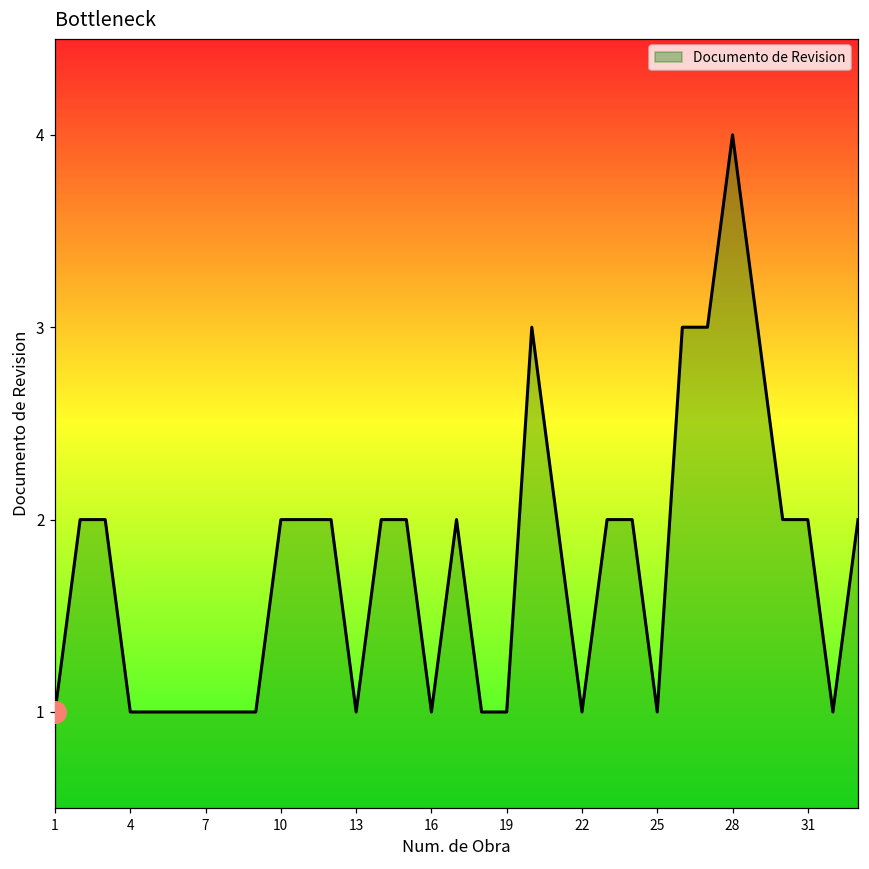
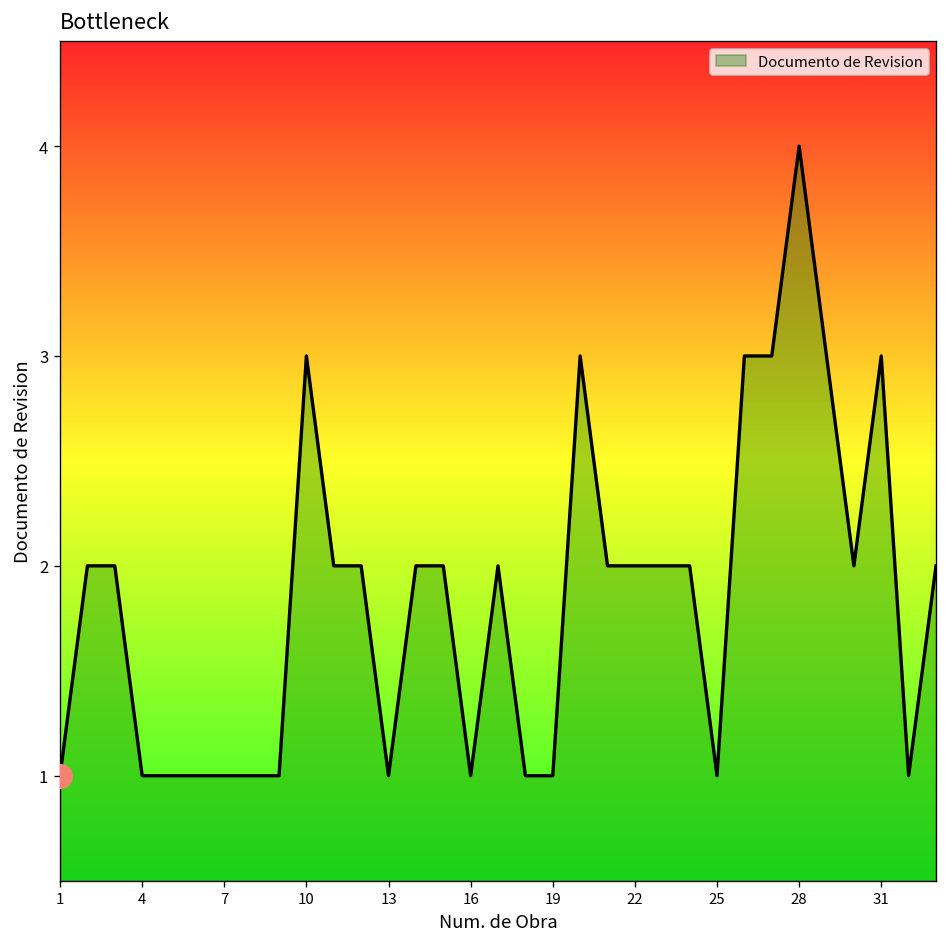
Documento de Revision, 10: 2 -> 3
Documento de Revision, 22: 1 -> 2
Documento de Revision, 31: 2 -> 3
